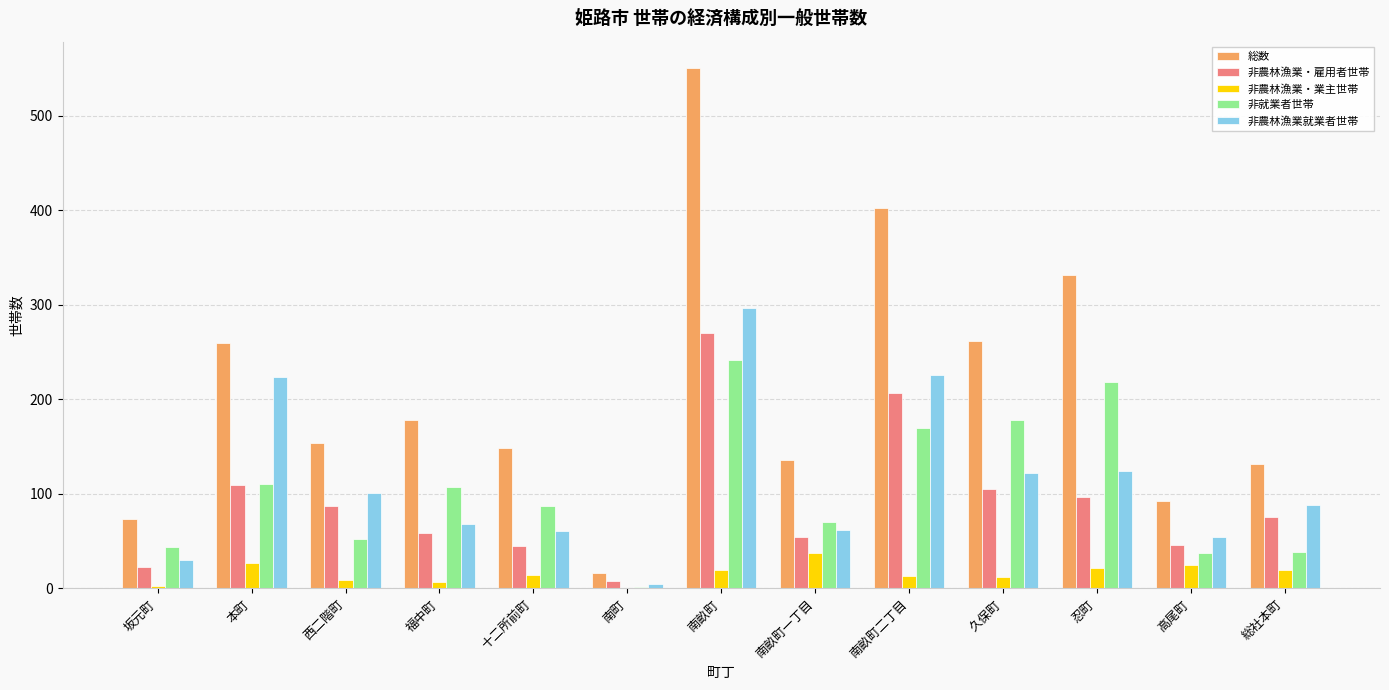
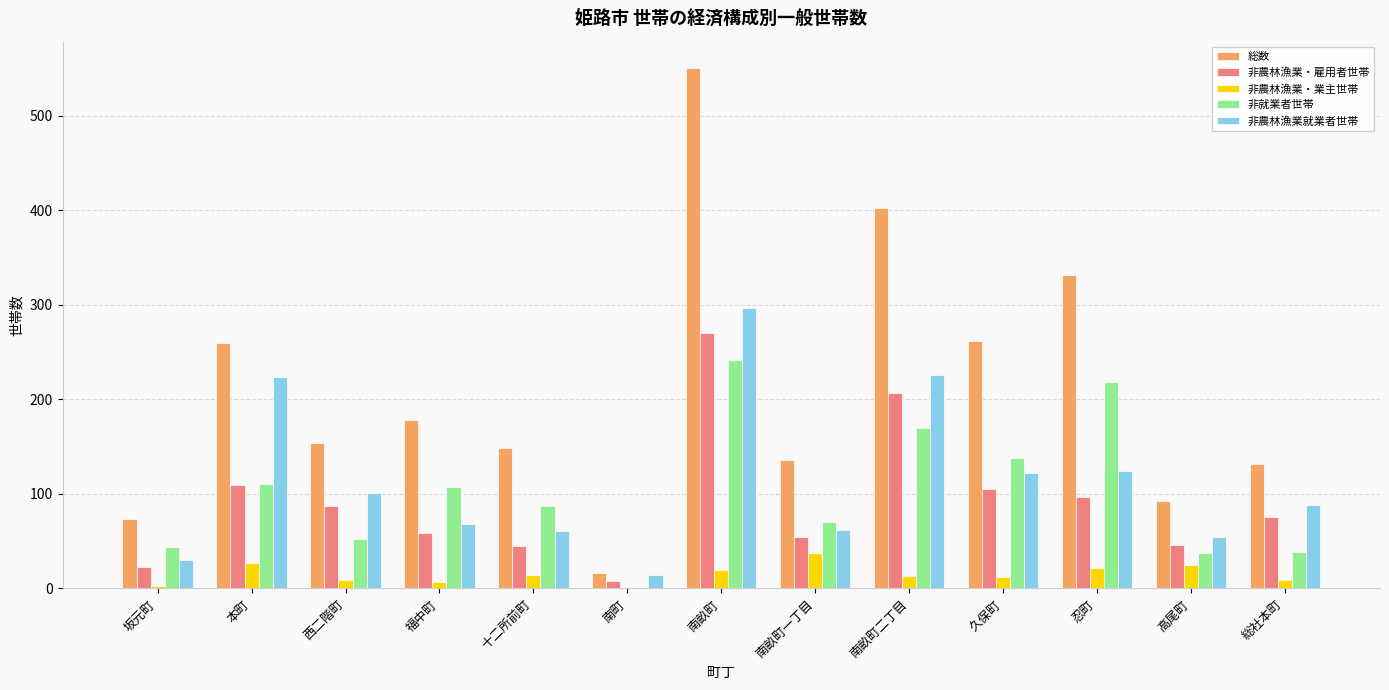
非農林漁業就業者世帯, 南町: 5 -> 14
非就業者世帯, 久保町: 180 -> 140
非農林漁業・業主世帯, 総社本町: 20 -> 10
